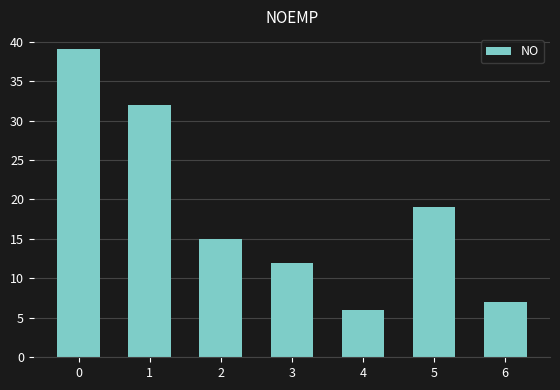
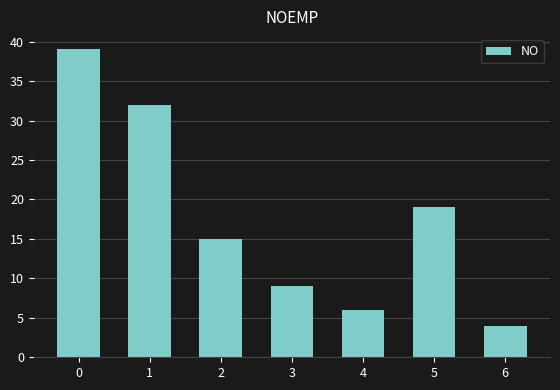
3: 12 -> 9
6: 7 -> 4
